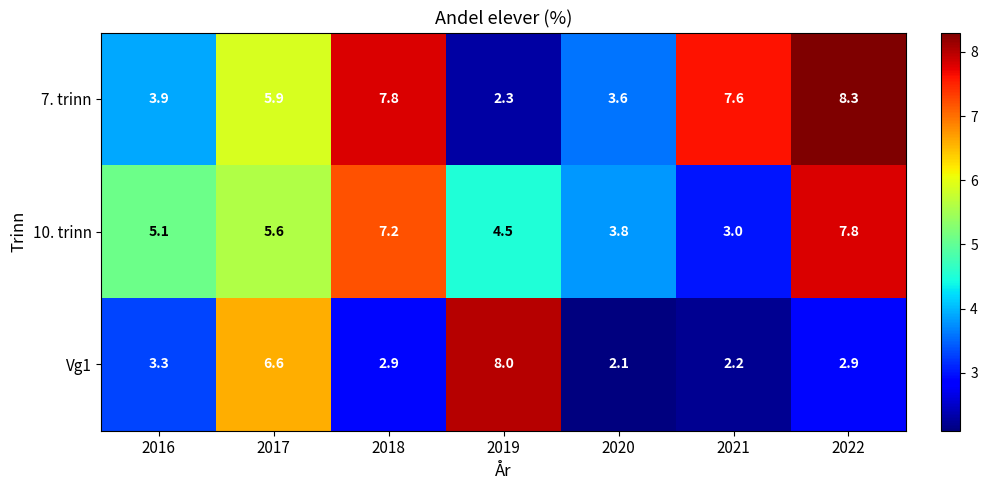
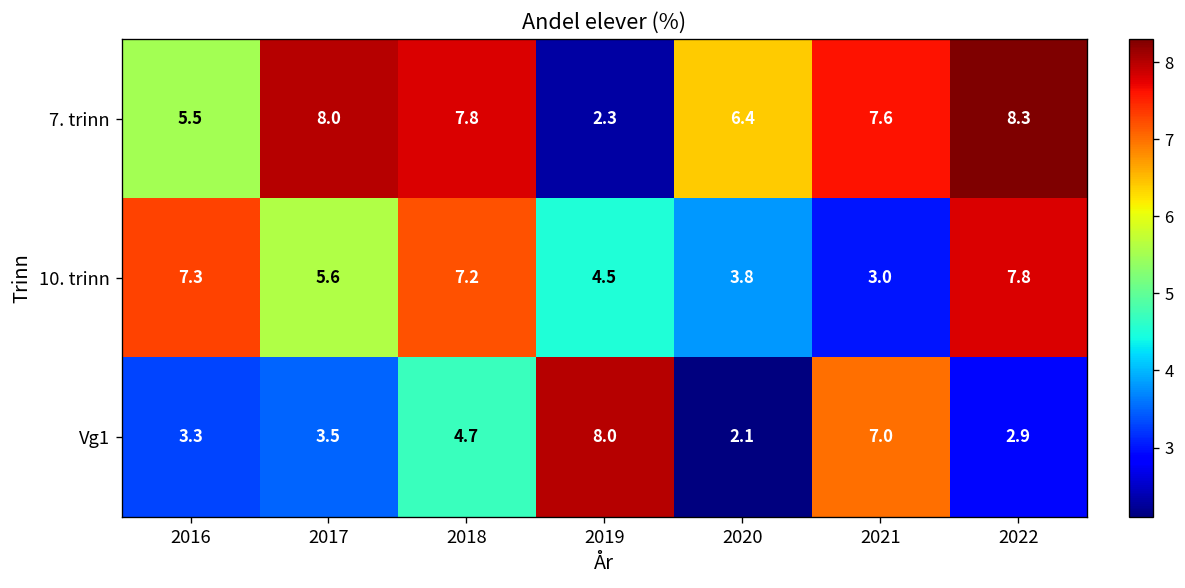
7. trinn, 2016: 3.9 -> 5.5
7. trinn, 2017: 5.9 -> 8.0
7. trinn, 2020: 3.6 -> 6.4
10. trinn, 2016: 5.1 -> 7.3
Vg1, 2017: 6.6 -> 3.5
Vg1, 2018: 2.9 -> 4.7
Vg1, 2021: 2.2 -> 7.0
